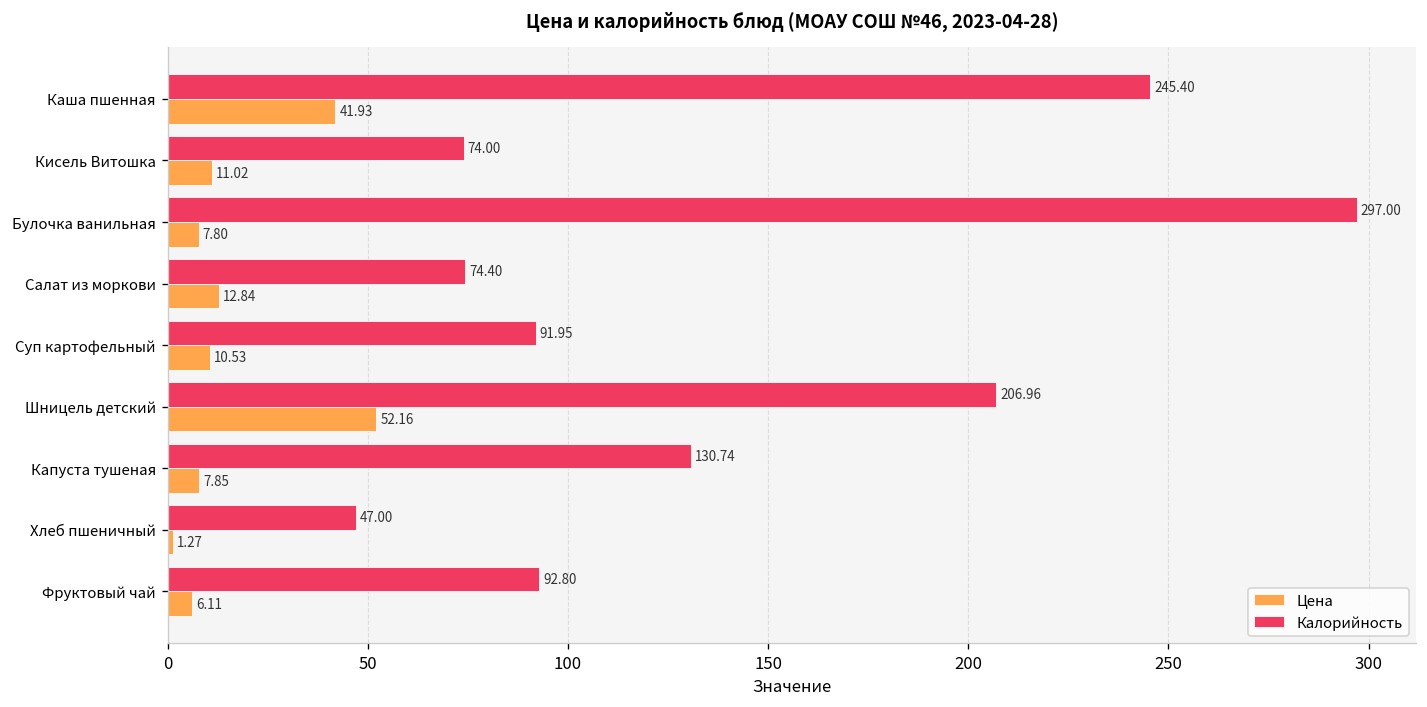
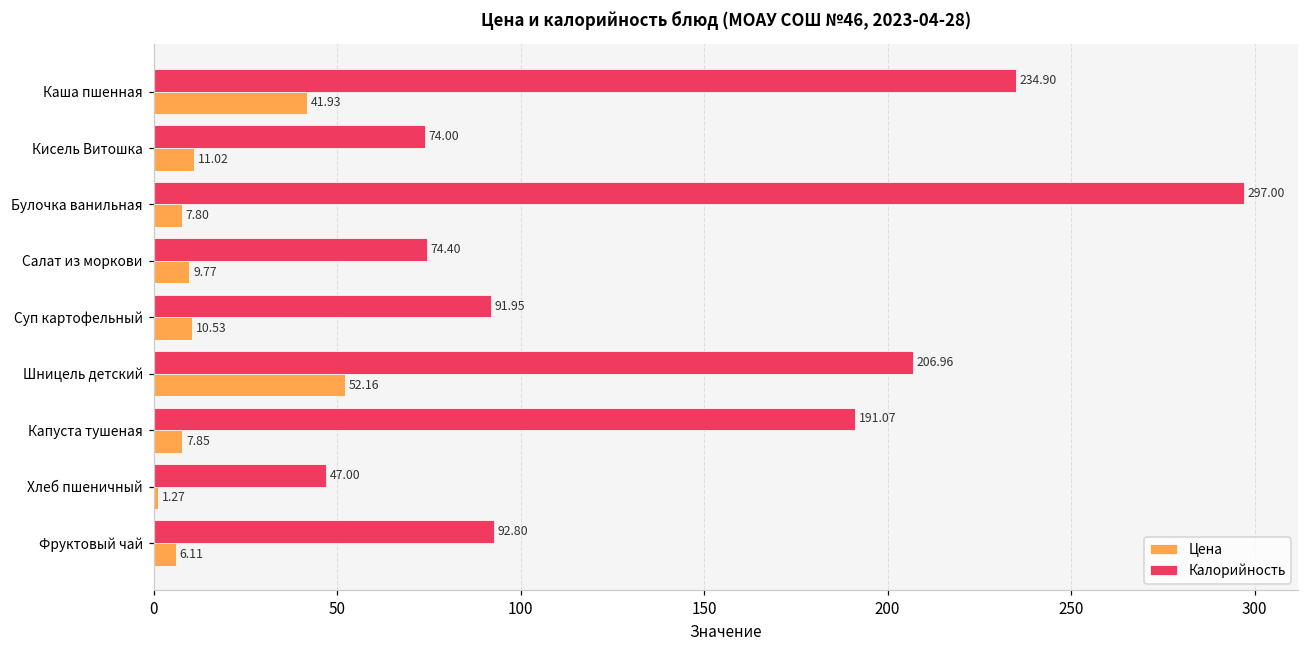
Калорийность, Каша пшенная: 245.40 -> 234.90
Цена, Салат из моркови: 12.84 -> 9.77
Калорийность, Капуста тушеная: 130.74 -> 191.07
